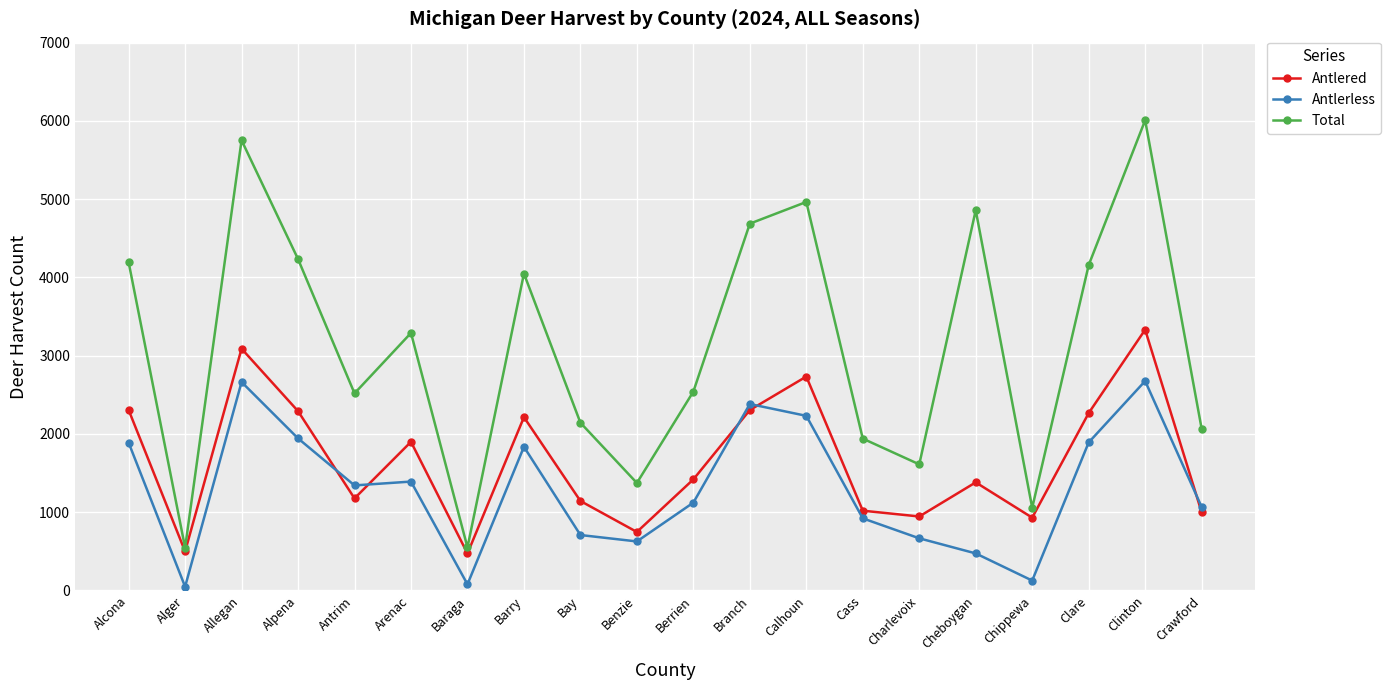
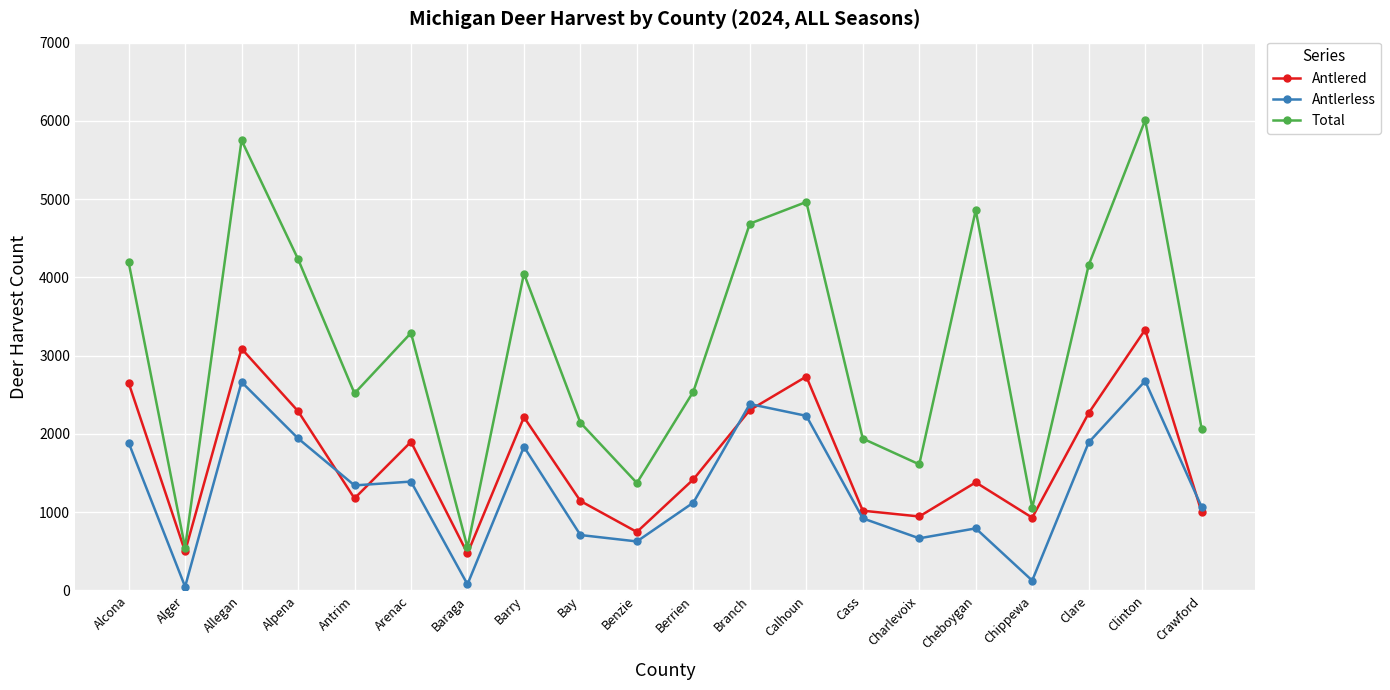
Antlered, Alcona: 2300 -> 2700
Antlerless, Cheboygan: 500 -> 800
